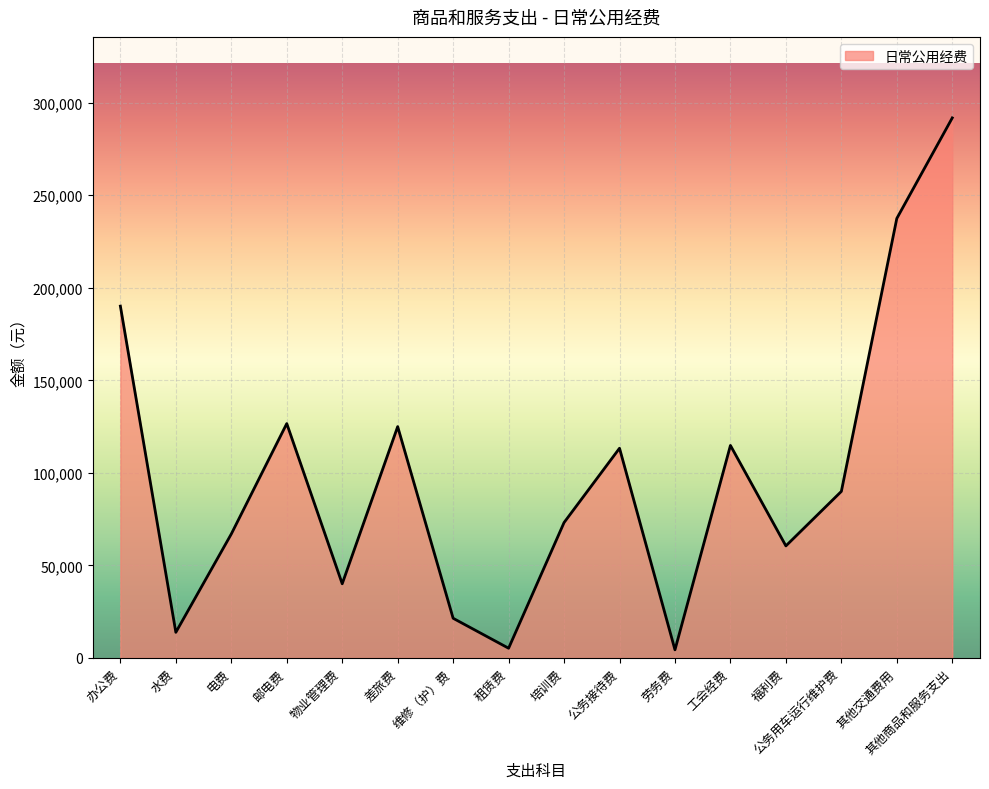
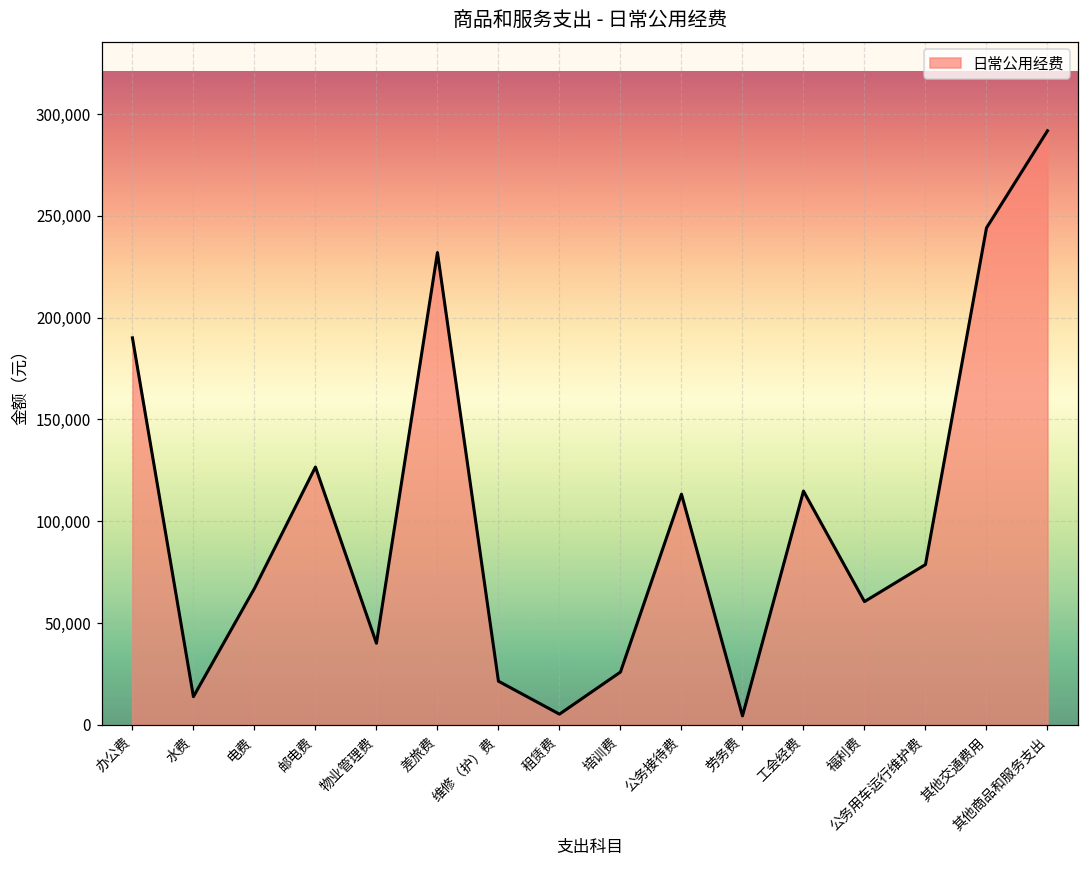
差旅费: 125,000 -> 232,000
培训费: 73,000 -> 26,000
公务用车运行维护费: 90,000 -> 79,000
其他交通费用: 237,000 -> 244,000
